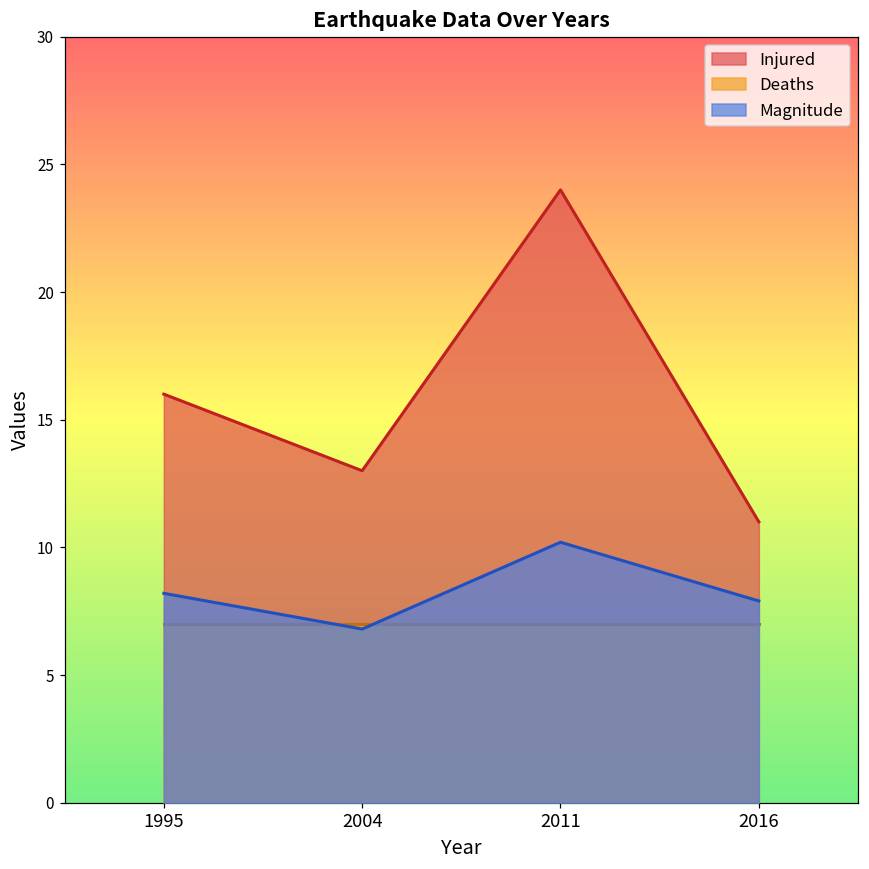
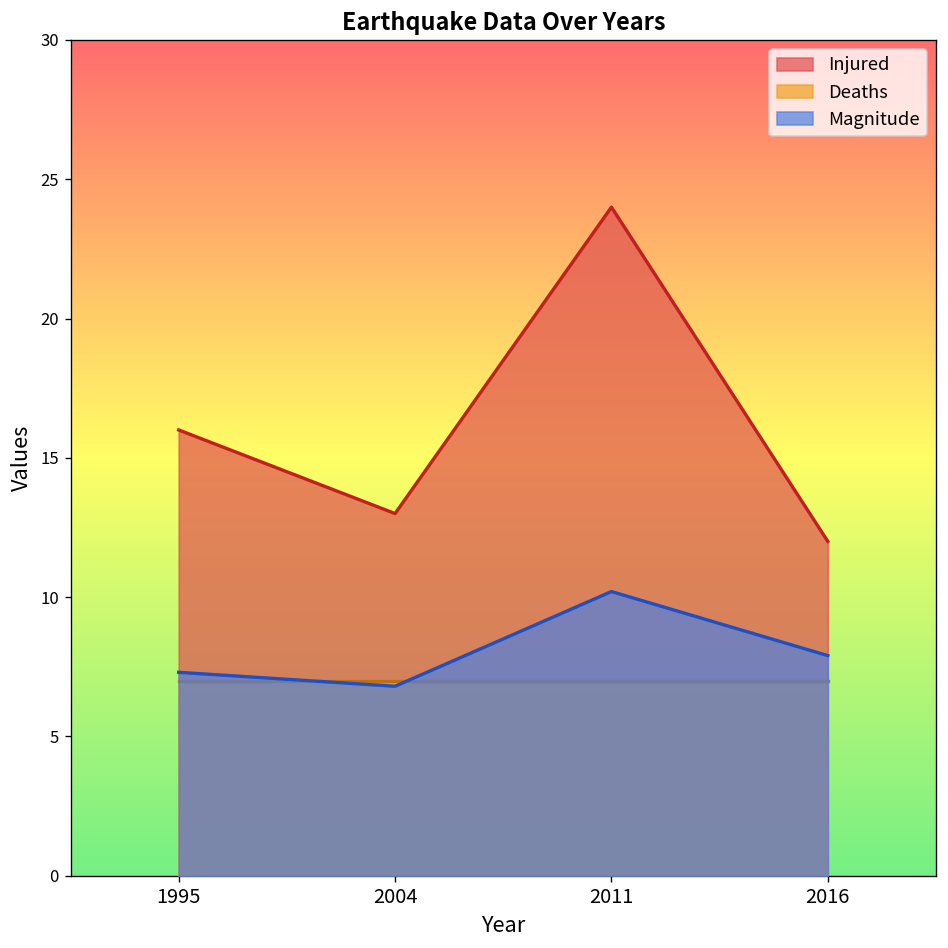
Magnitude, 1995: 8.2 -> 7.3
Injured, 2016: 11 -> 12
